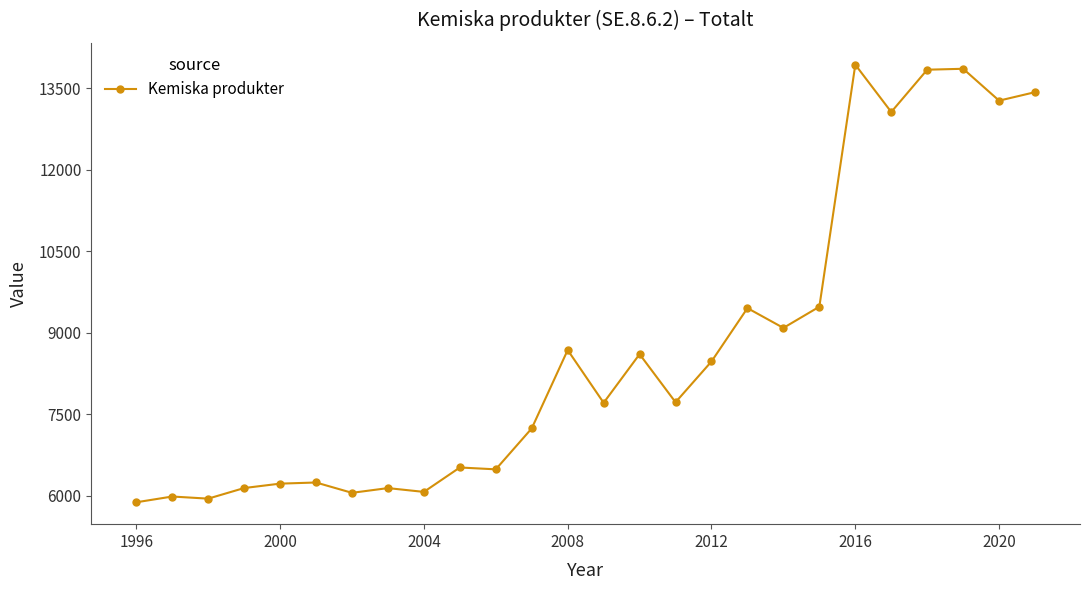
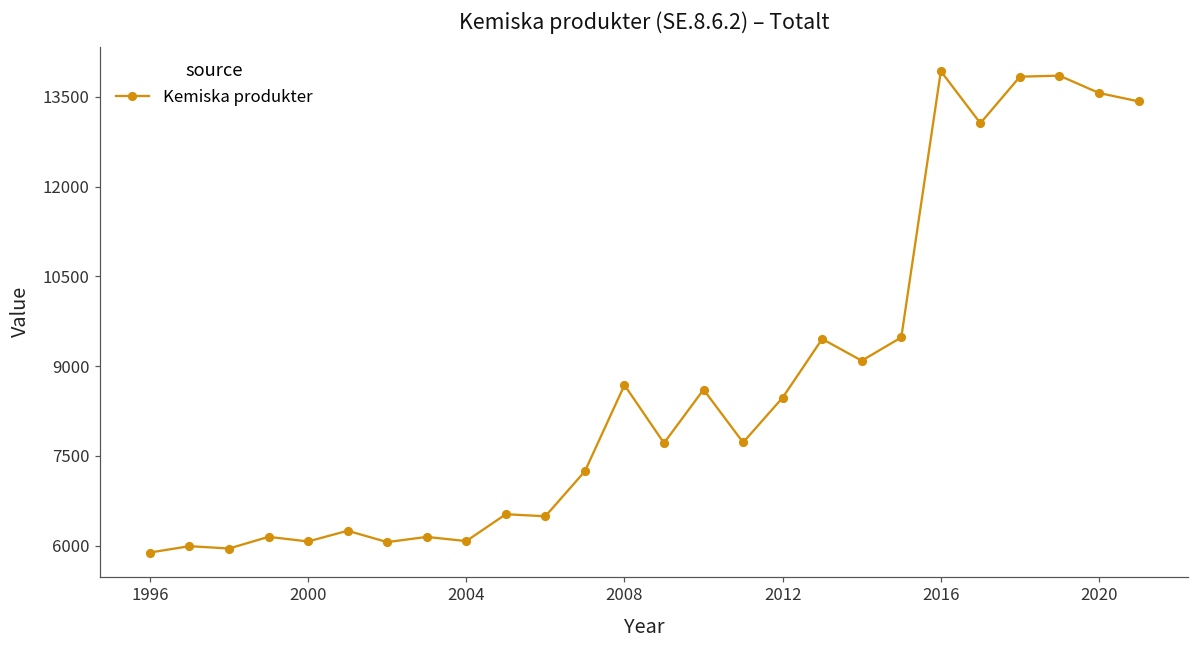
2000: 6200 -> 6100
2020: 13300 -> 13600
